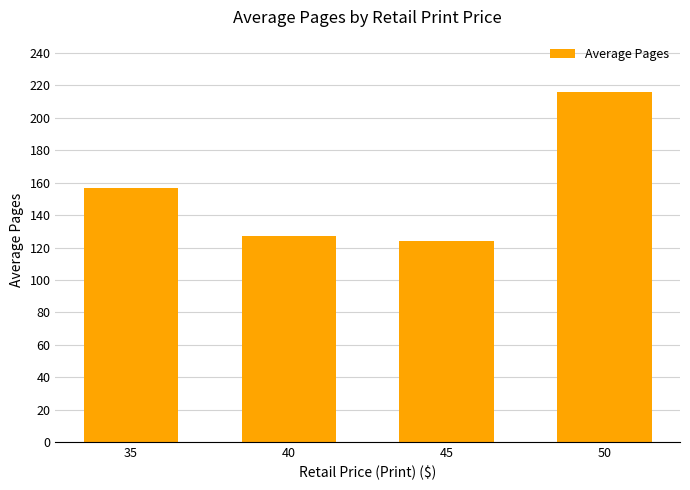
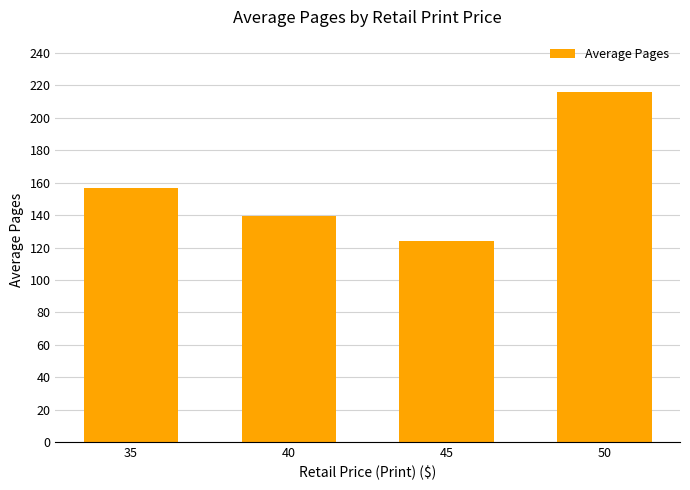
40: 127 -> 140
